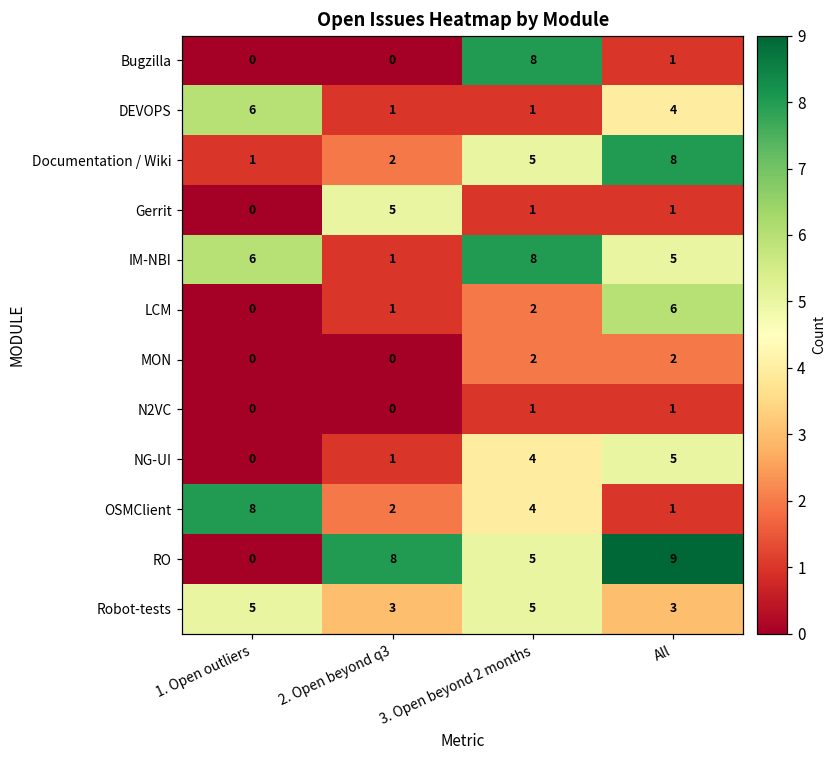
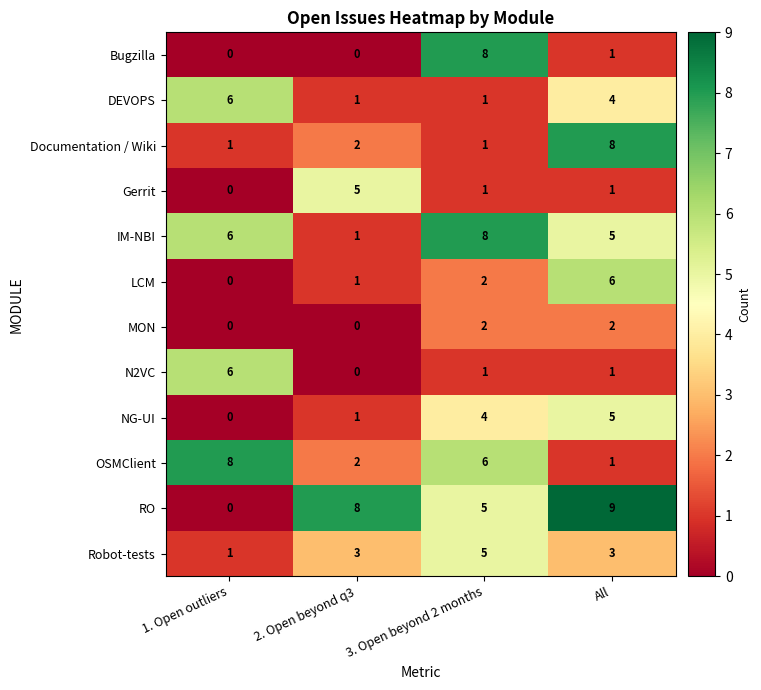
Documentation / Wiki, 3. Open beyond 2 months: 5 -> 1
N2VC, 1. Open outliers: 0 -> 6
OSMClient, 3. Open beyond 2 months: 4 -> 6
Robot-tests, 1. Open outliers: 5 -> 1
